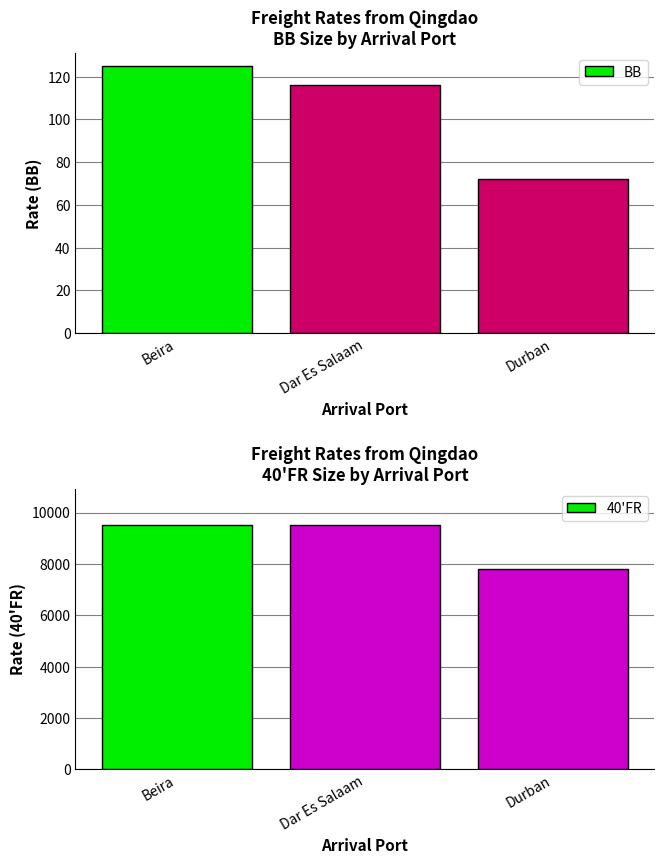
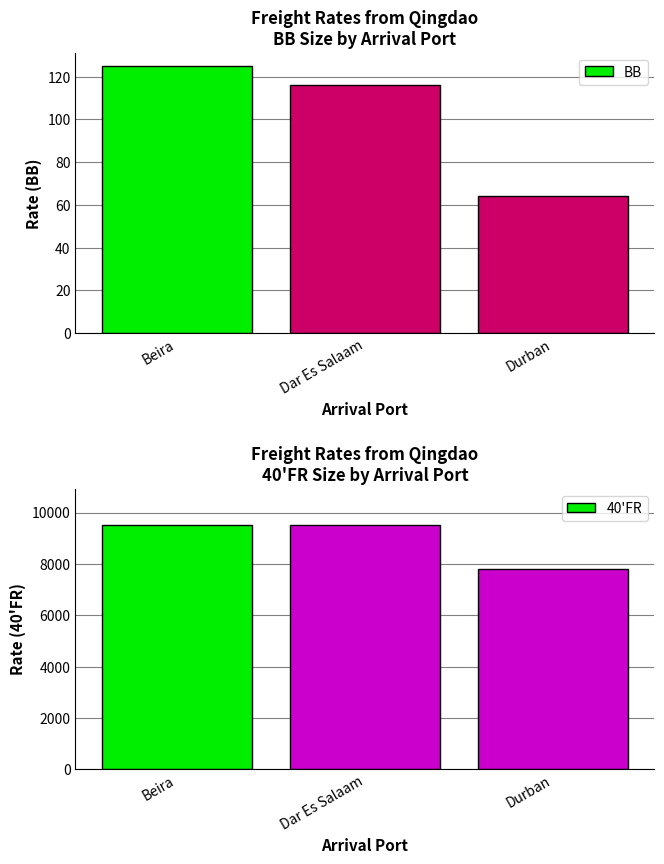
Freight Rates from Qingdao BB Size by Arrival Port, Durban: 72 -> 64
